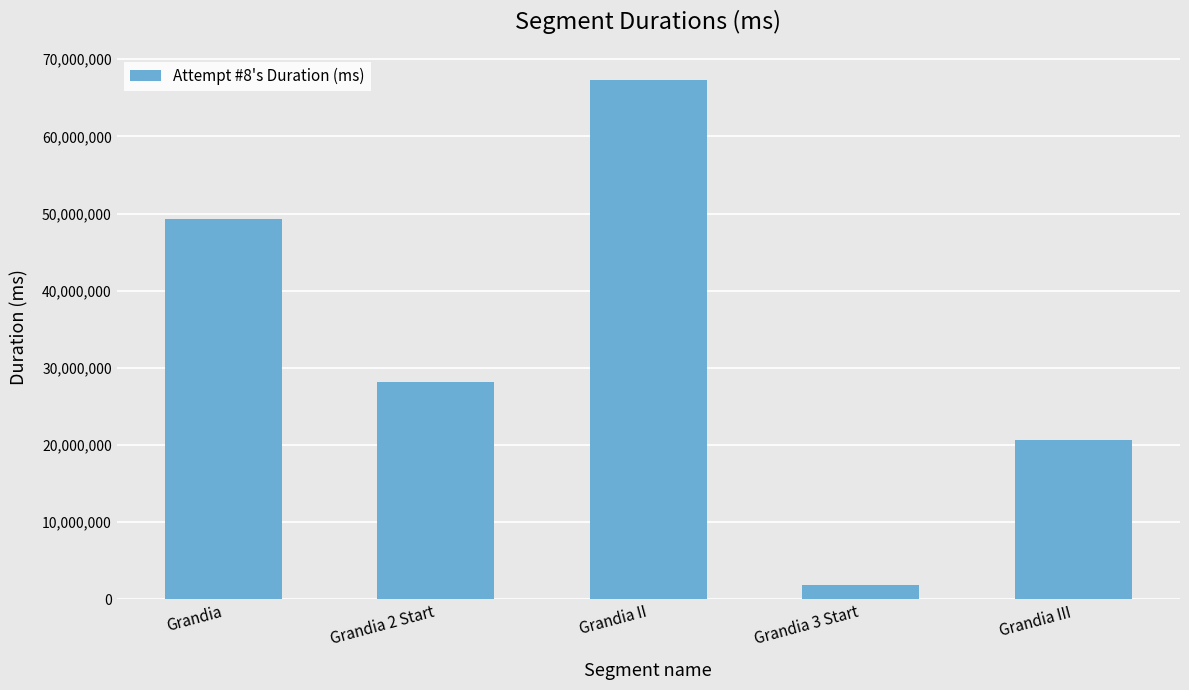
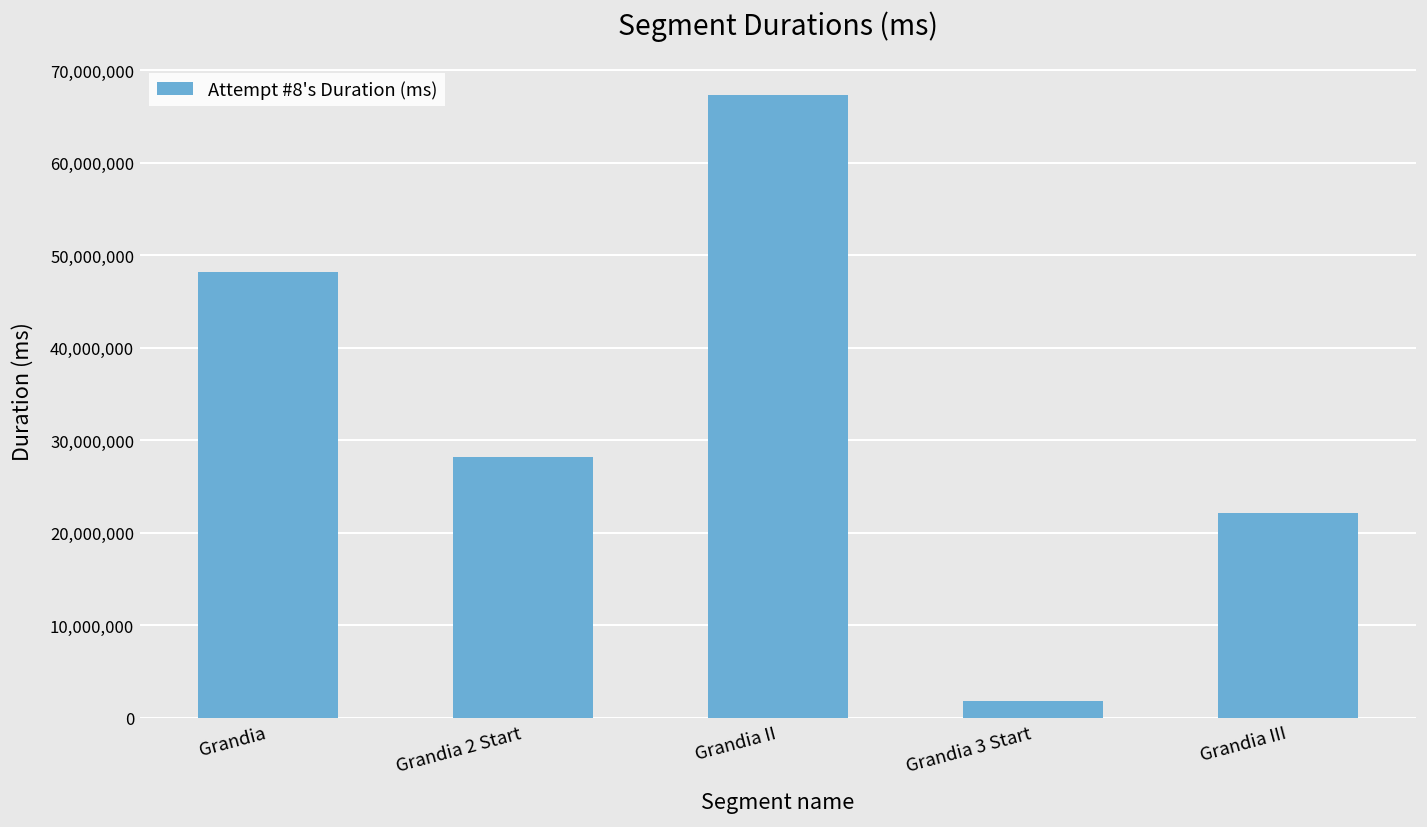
Grandia: 49,000,000 -> 48,000,000
Grandia III: 21,000,000 -> 22,000,000
